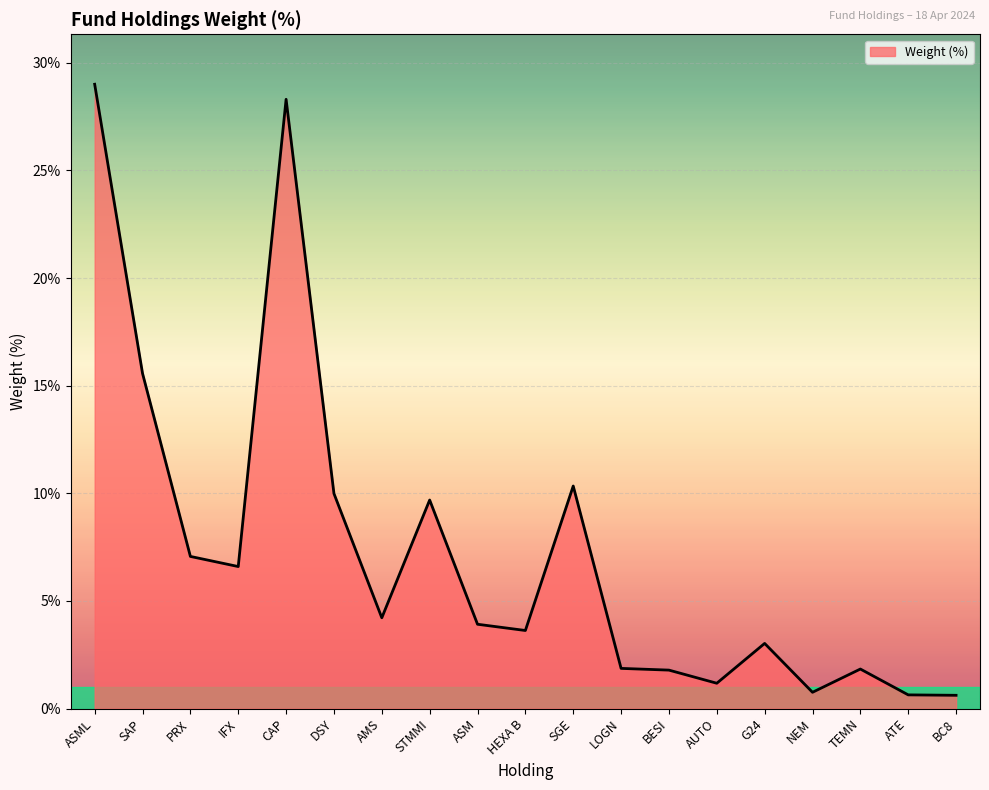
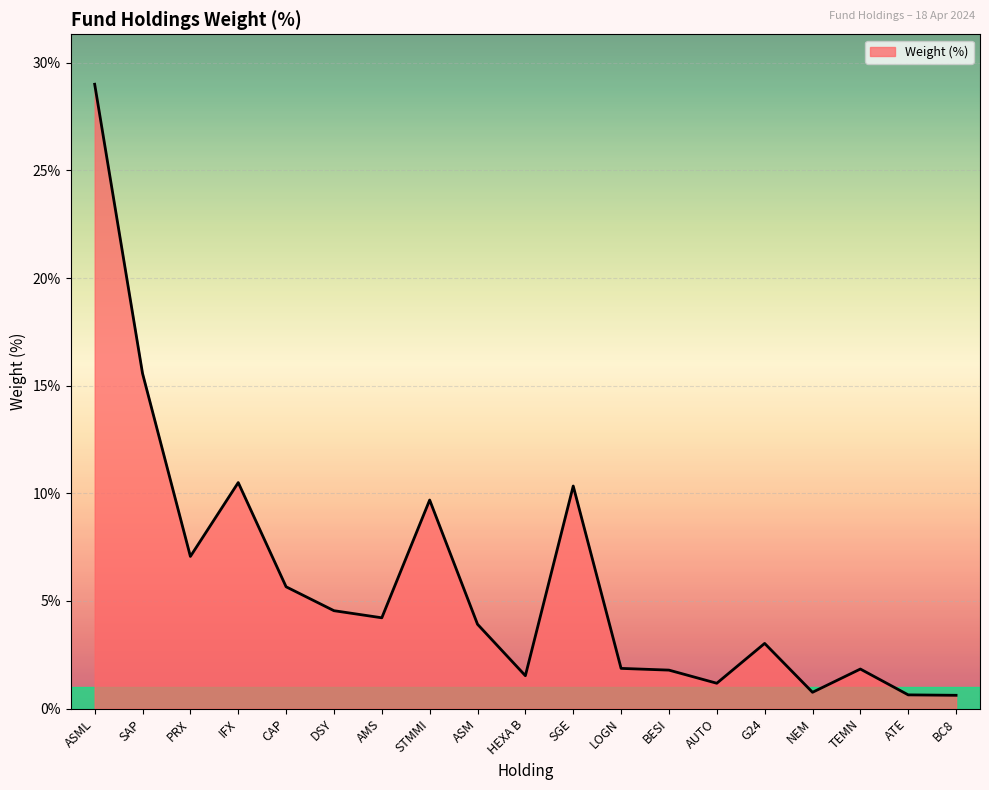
IFX: 6.6% -> 10.5%
CAP: 28.3% -> 5.7%
DSY: 10.0% -> 4.6%
HEXA B: 3.6% -> 1.5%
